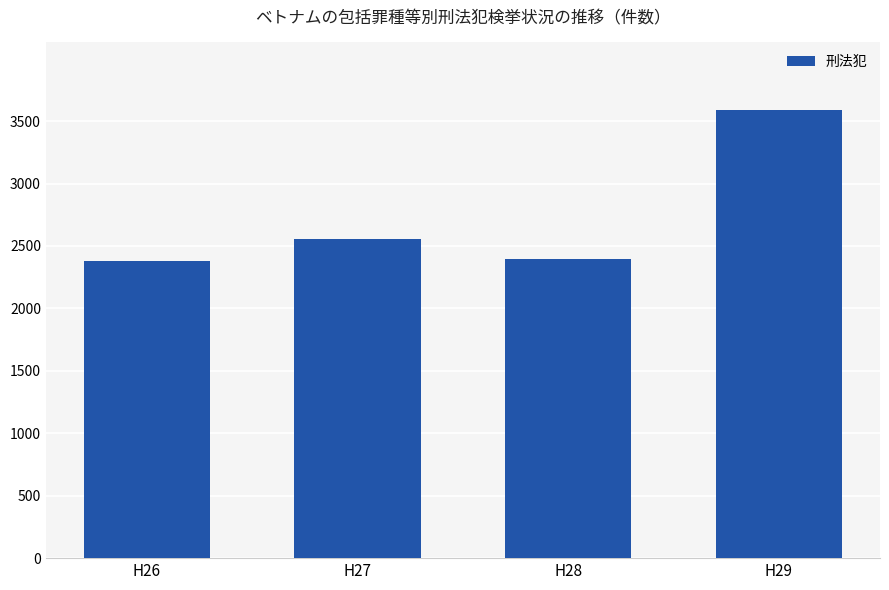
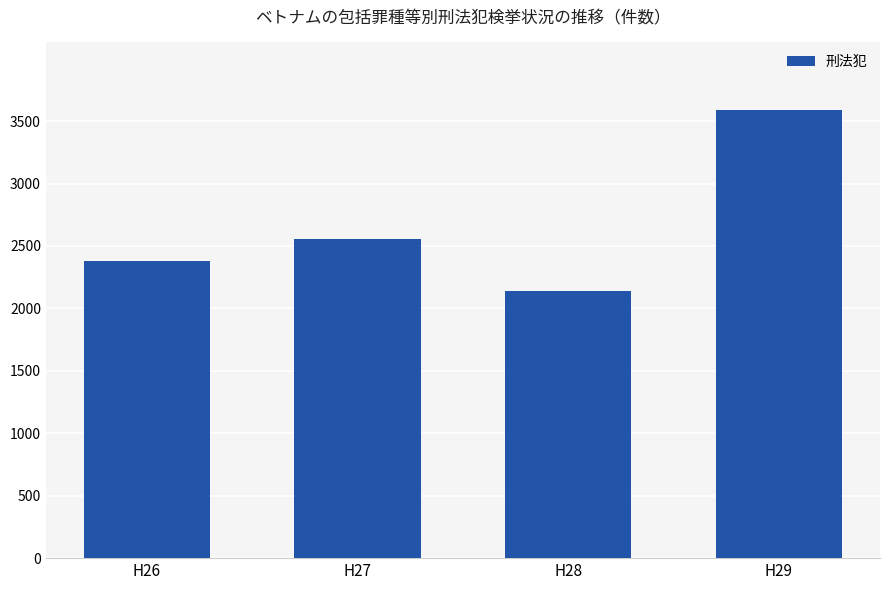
H28: 2390 -> 2140
